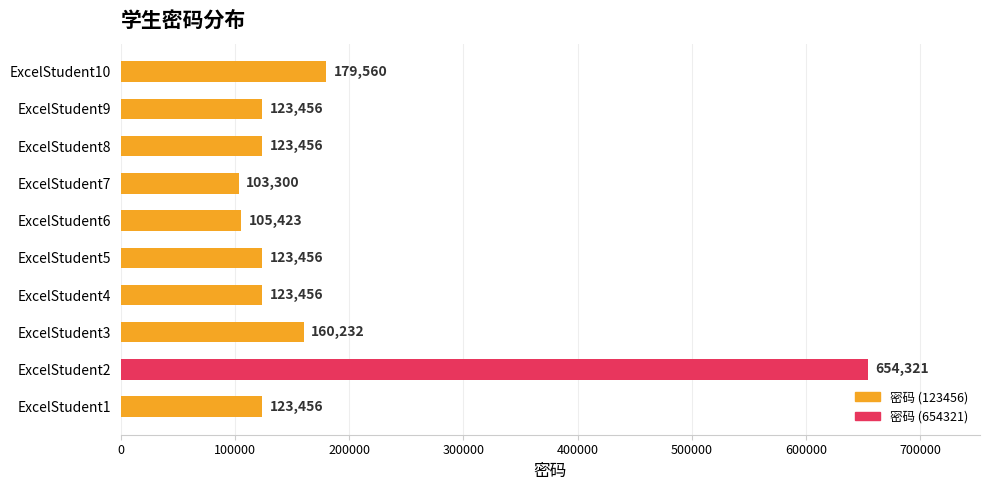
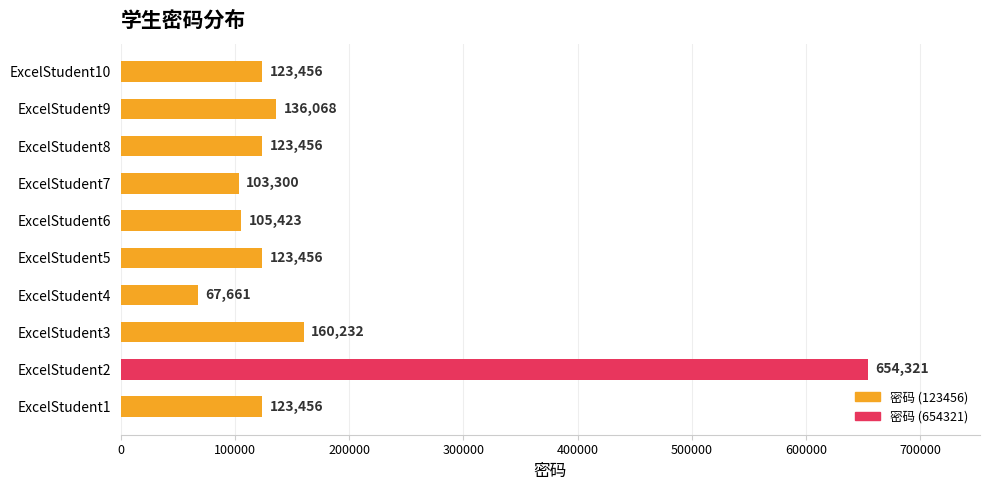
ExcelStudent10: 179,560 -> 123,456
ExcelStudent9: 123,456 -> 136,068
ExcelStudent4: 123,456 -> 67,661
